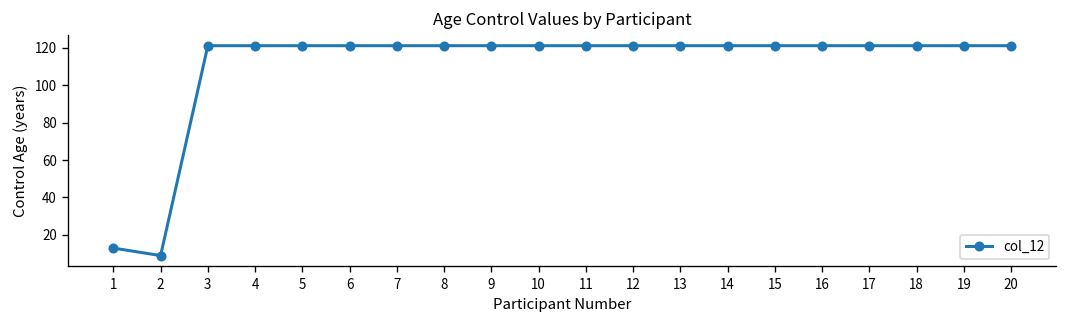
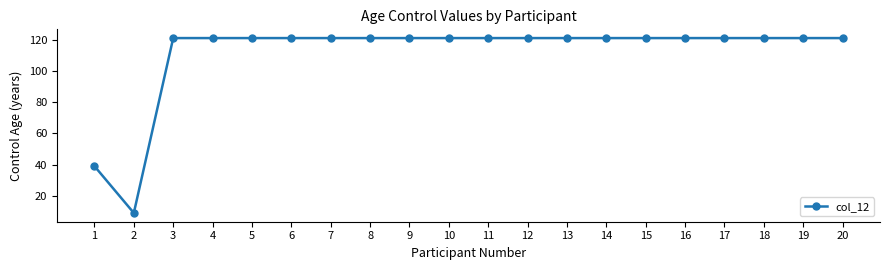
1: 13 -> 39
